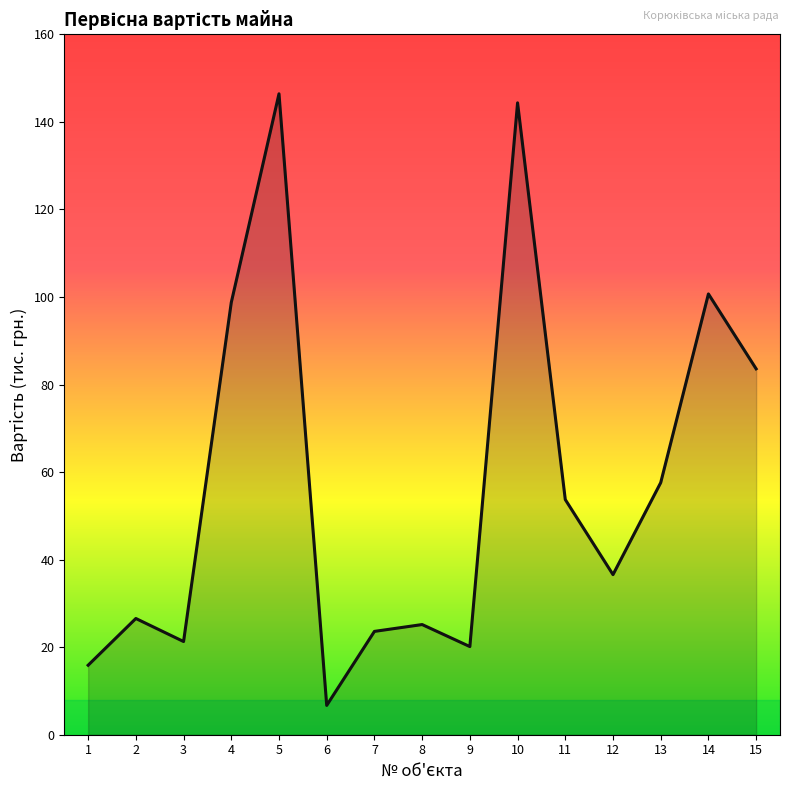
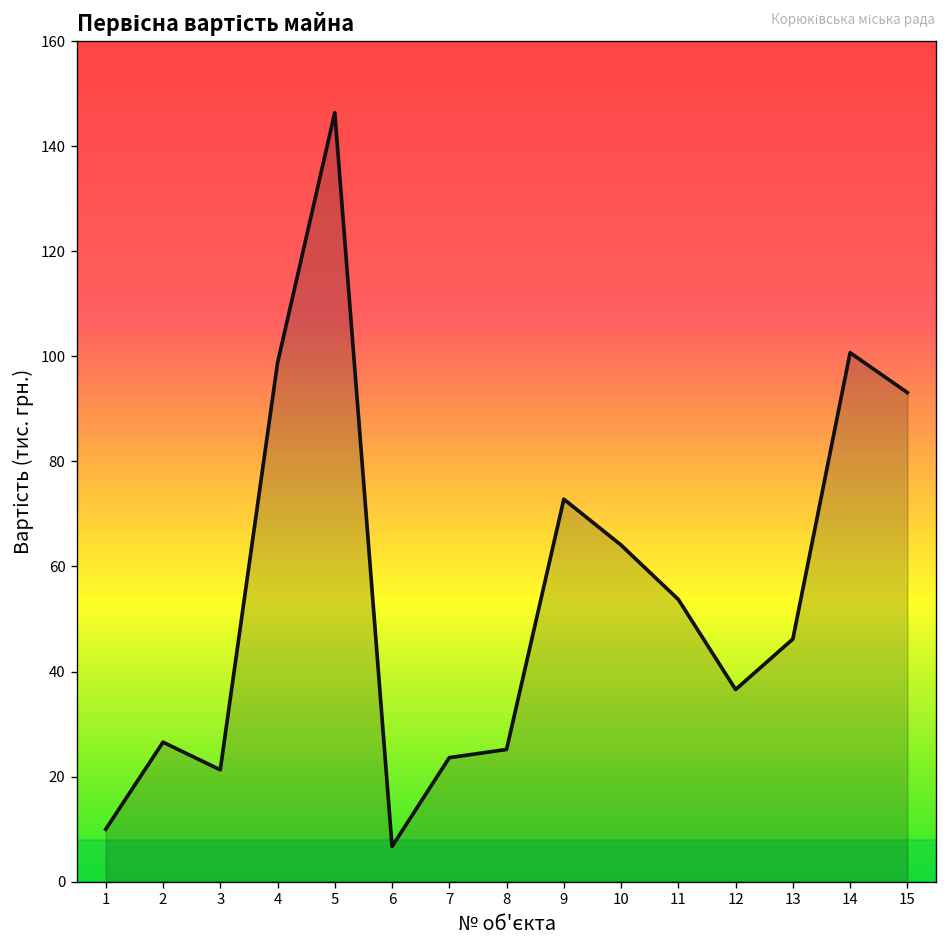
1: 16 -> 10
9: 20 -> 73
10: 144 -> 64
13: 58 -> 46
15: 84 -> 93
